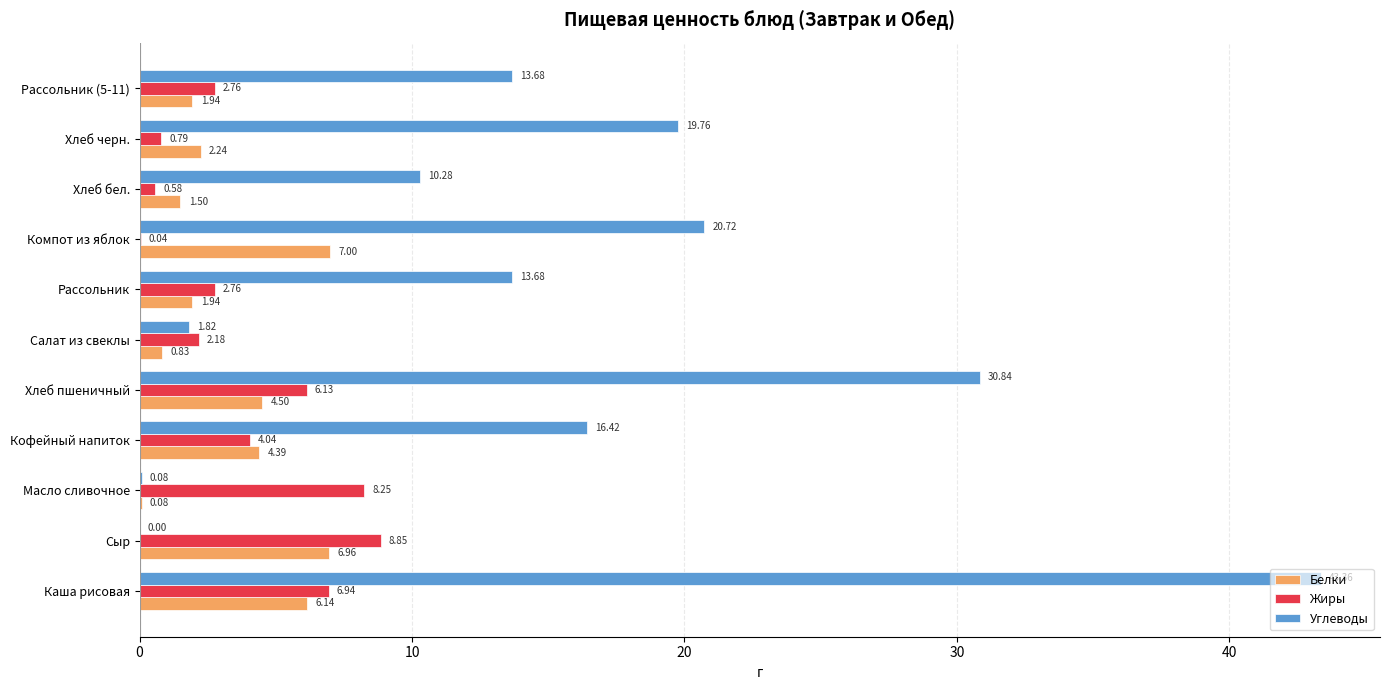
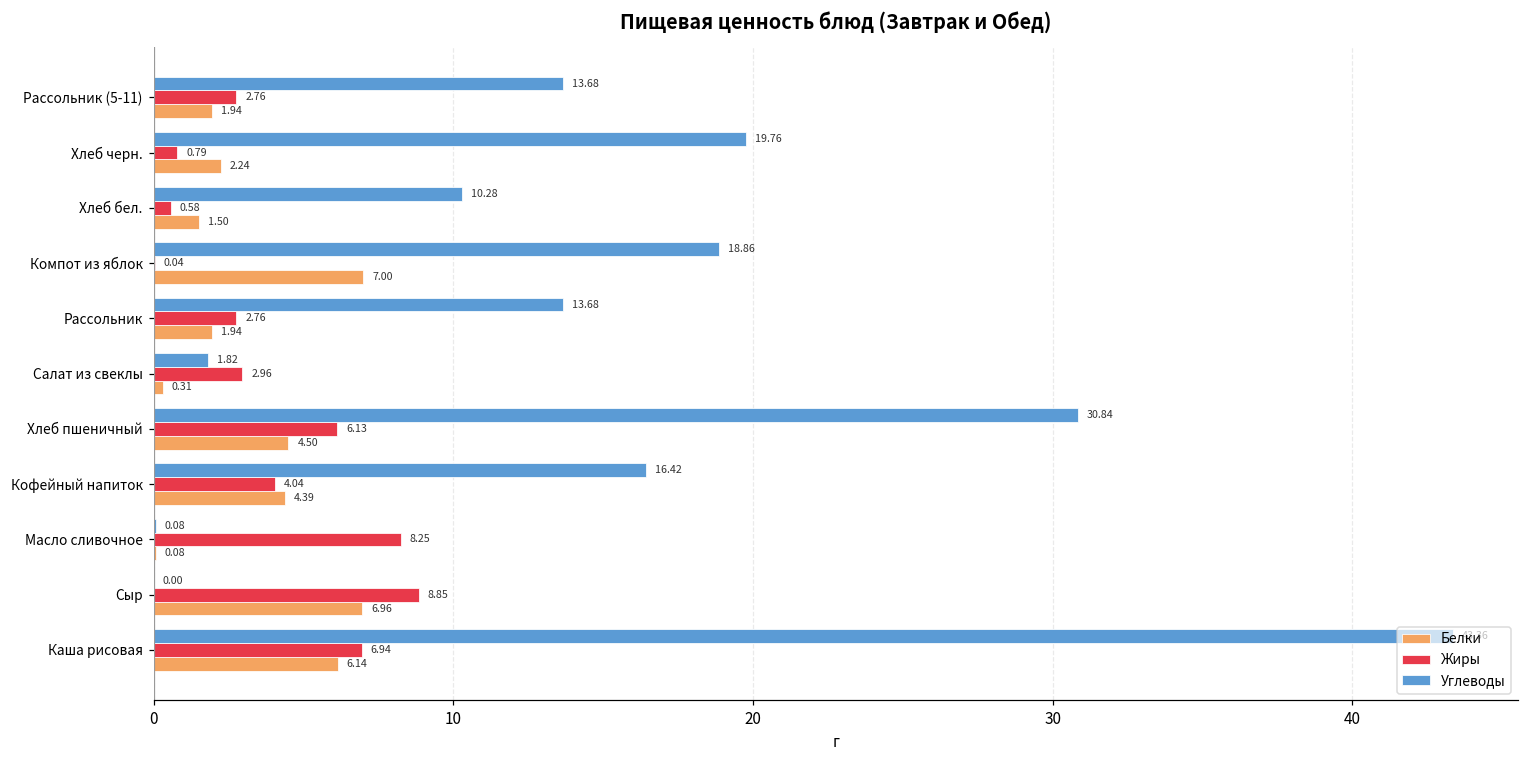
Углеводы, Компот из яблок: 20.72 -> 18.86
Жиры, Салат из свеклы: 2.18 -> 2.96
Белки, Салат из свеклы: 0.83 -> 0.31
